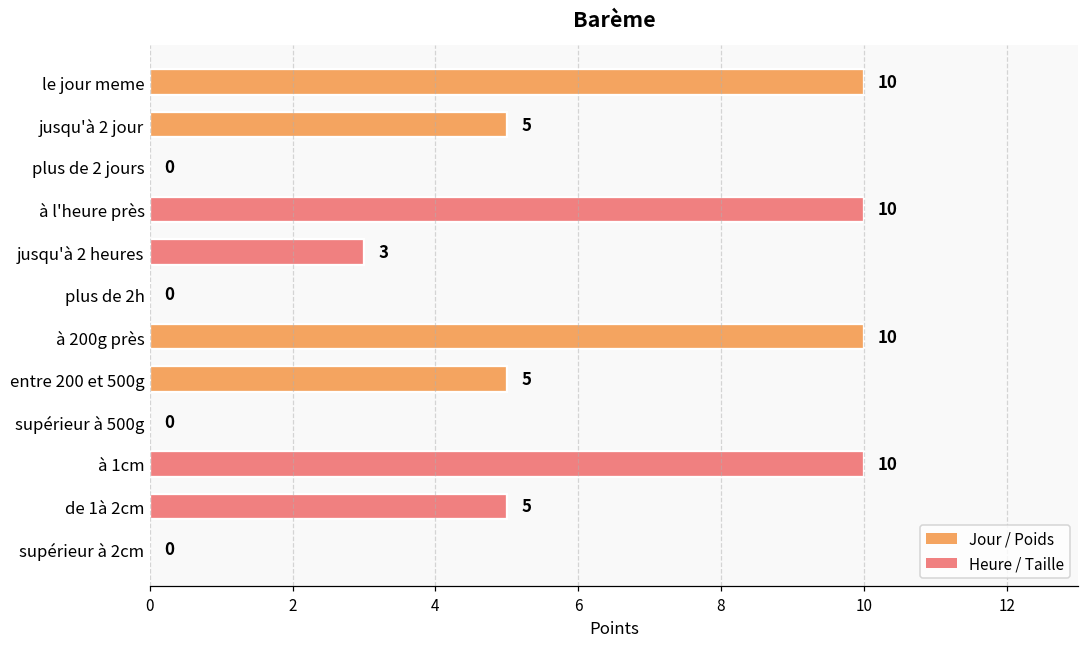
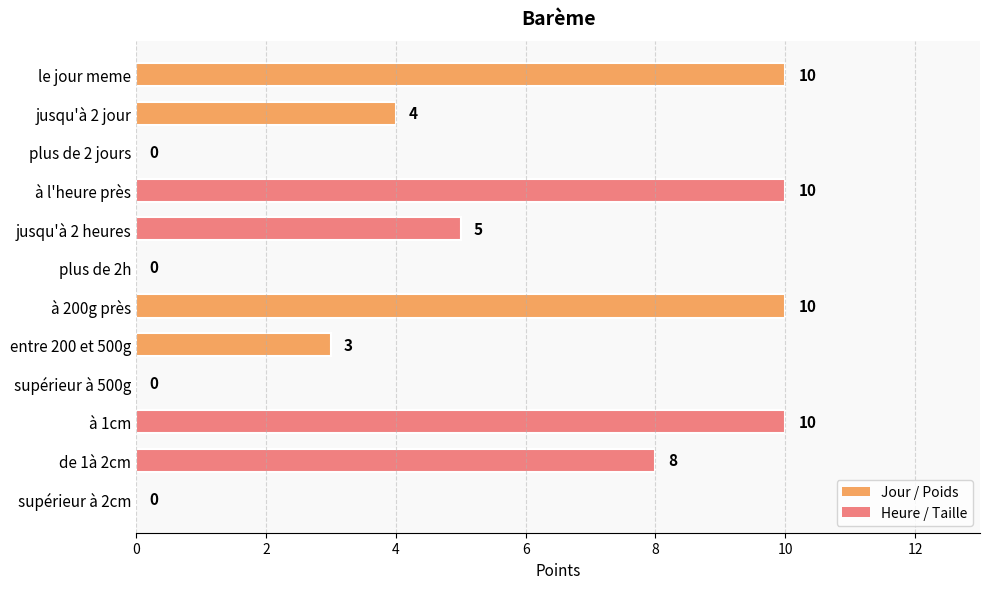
jusqu'à 2 jour: 5 -> 4
jusqu'à 2 heures: 3 -> 5
entre 200 et 500g: 5 -> 3
de 1à 2cm: 5 -> 8
